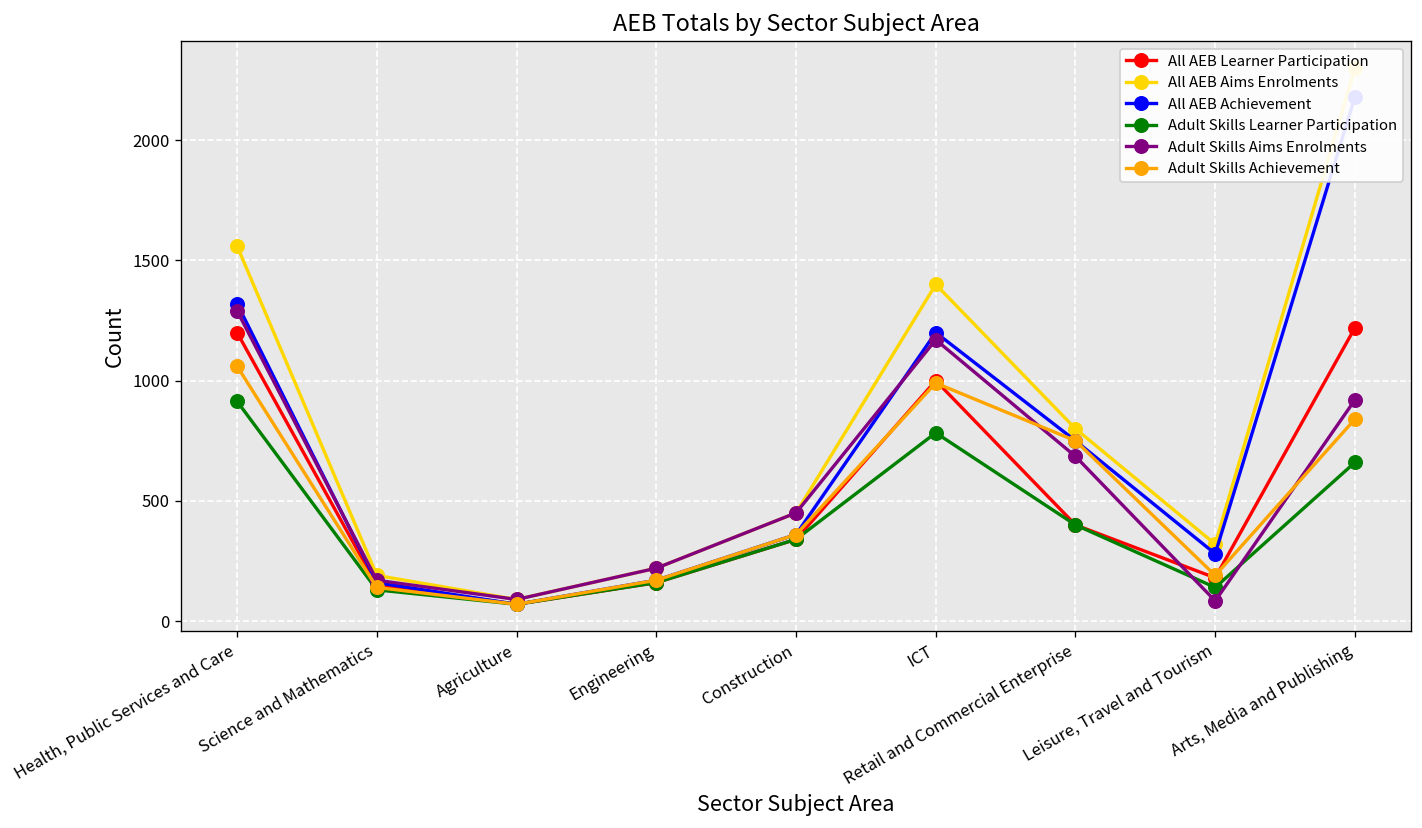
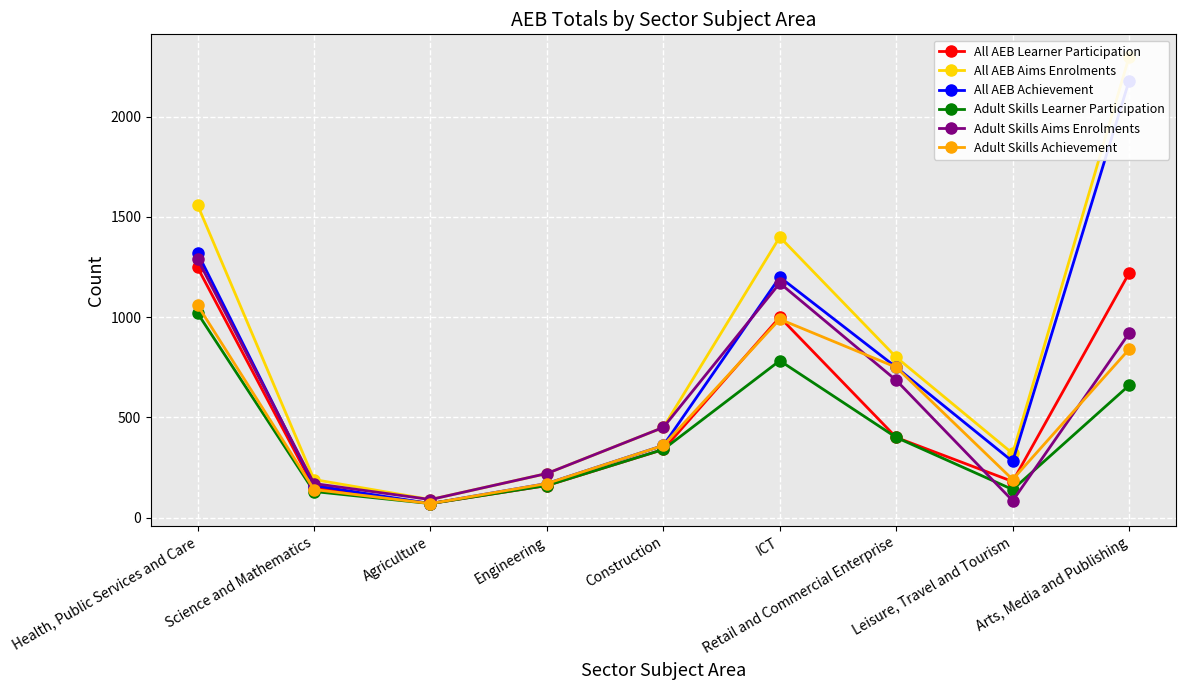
All AEB Learner Participation, Health, Public Services and Care: 1200 -> 1250
Adult Skills Learner Participation, Health, Public Services and Care: 910 -> 1020
